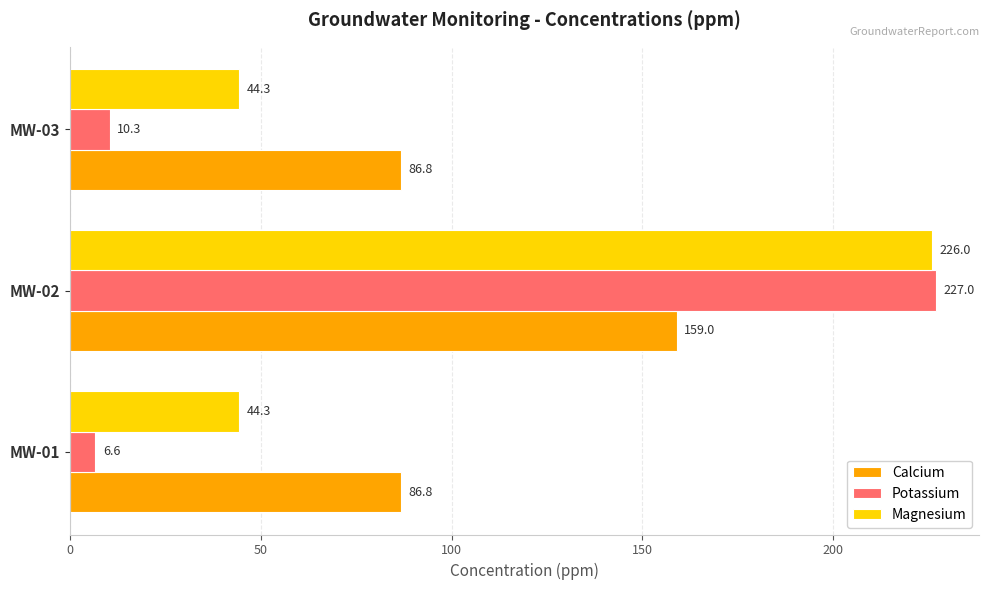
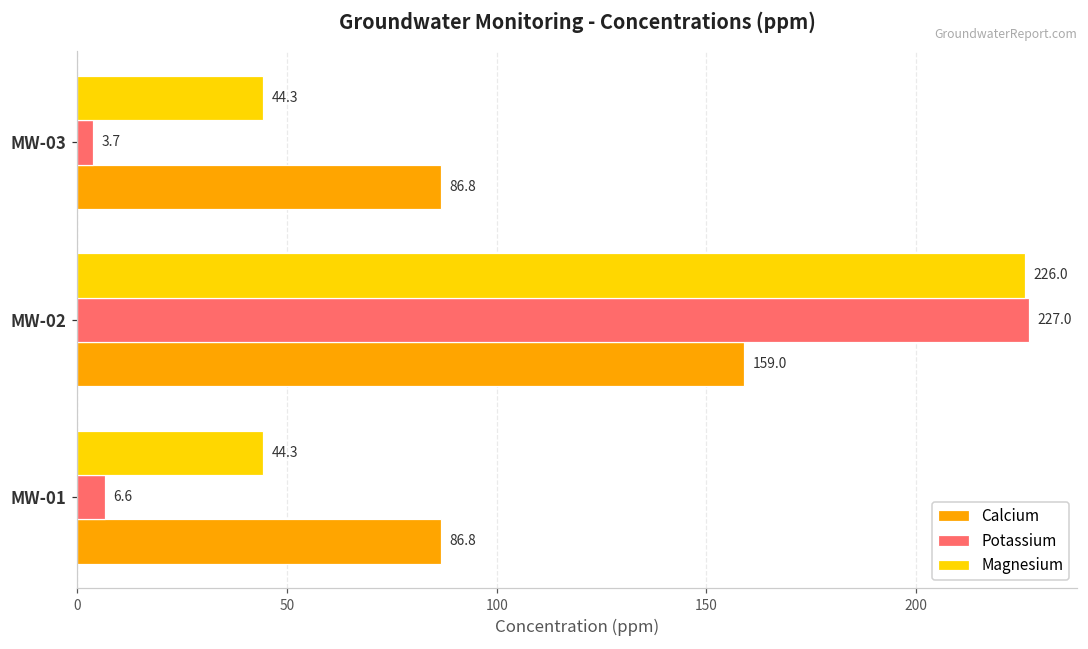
Potassium, MW-03: 10.3 -> 3.7
